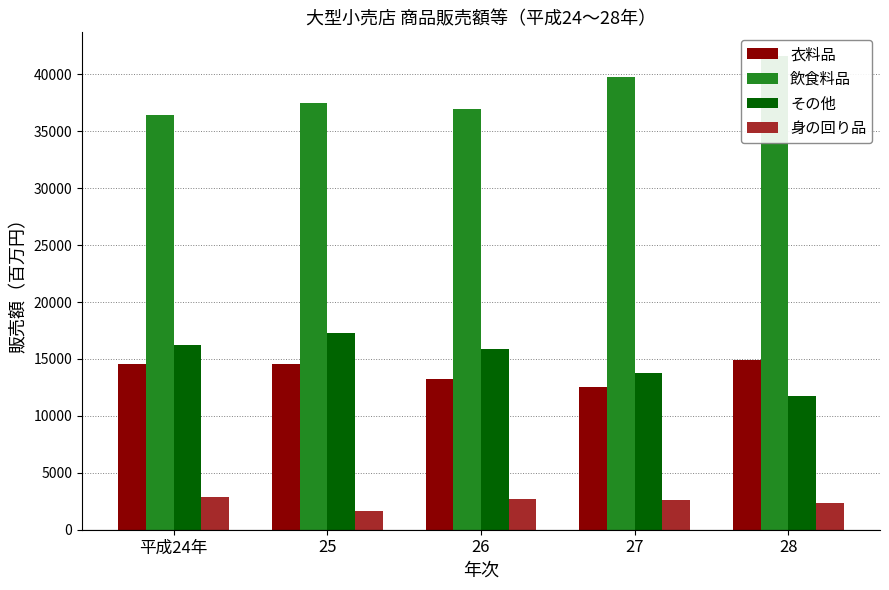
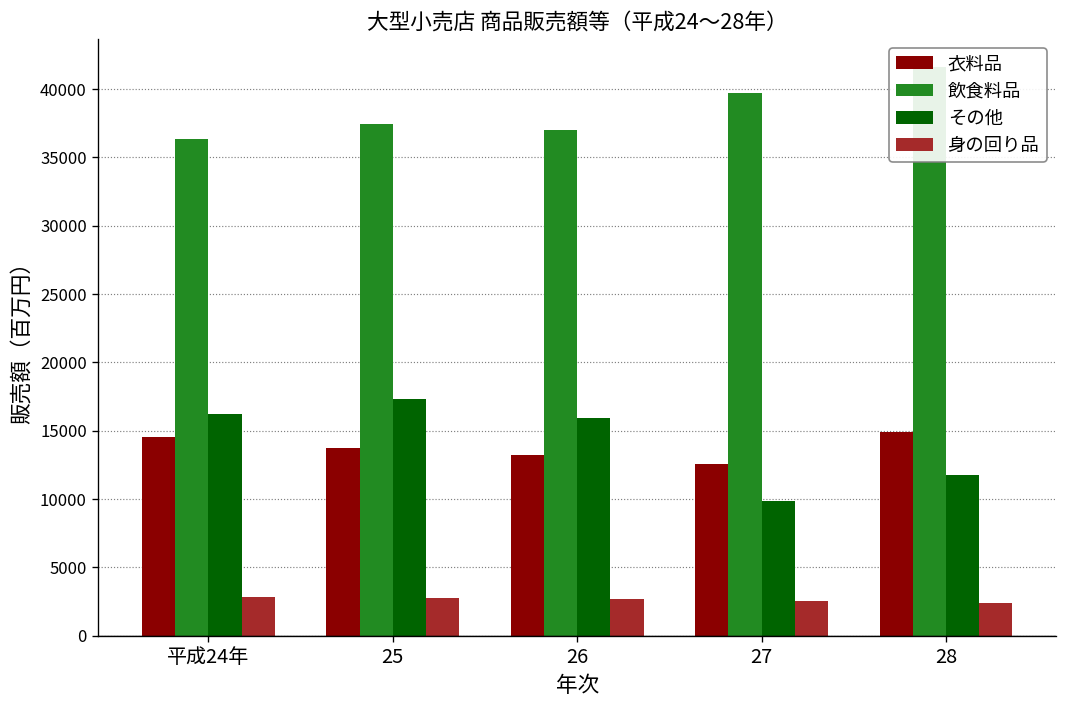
衣料品, 25: 14500 -> 13700
身の回り品, 25: 1700 -> 2700
その他, 27: 13800 -> 9900
